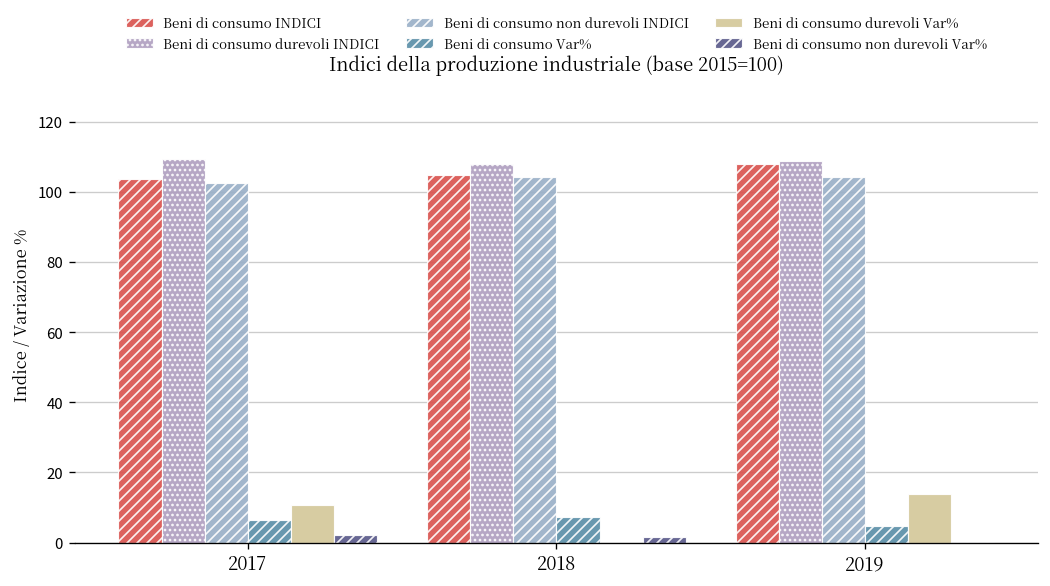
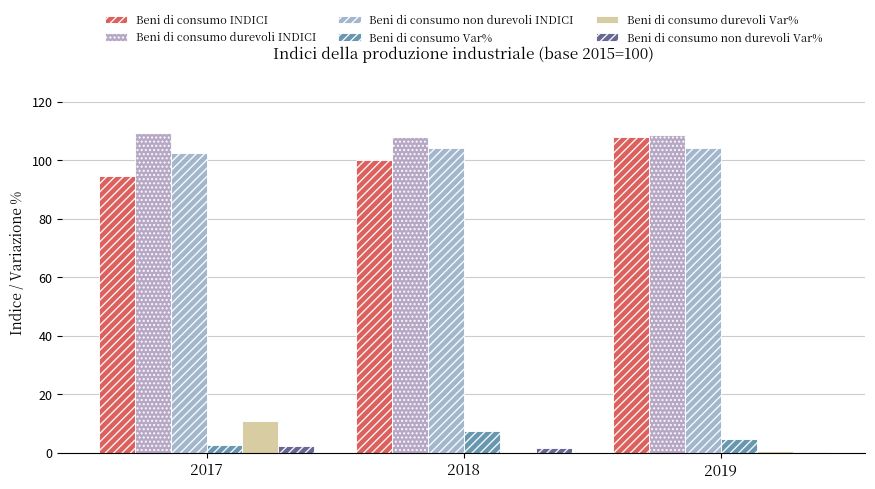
Beni di consumo INDICI, 2017: 104 -> 95
Beni di consumo Var%, 2017: 7 -> 3
Beni di consumo INDICI, 2018: 105 -> 100
Beni di consumo durevoli Var%, 2019: 14 -> 1
